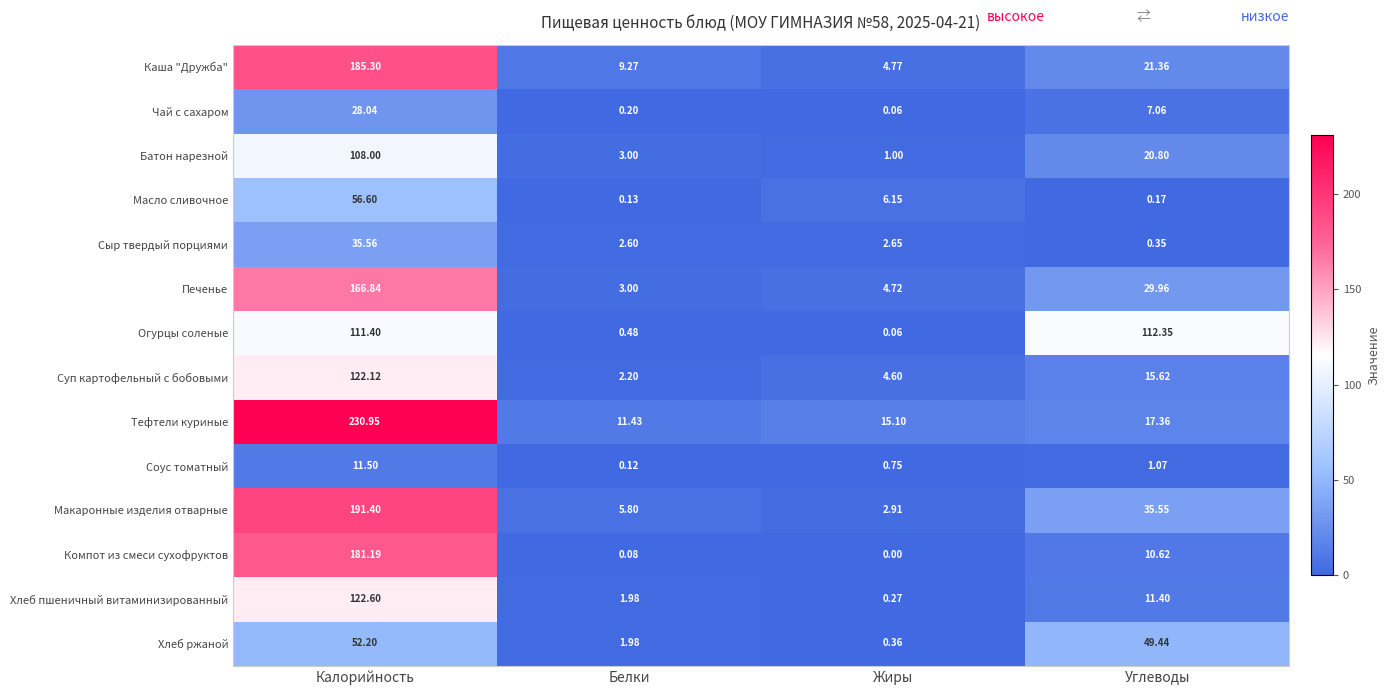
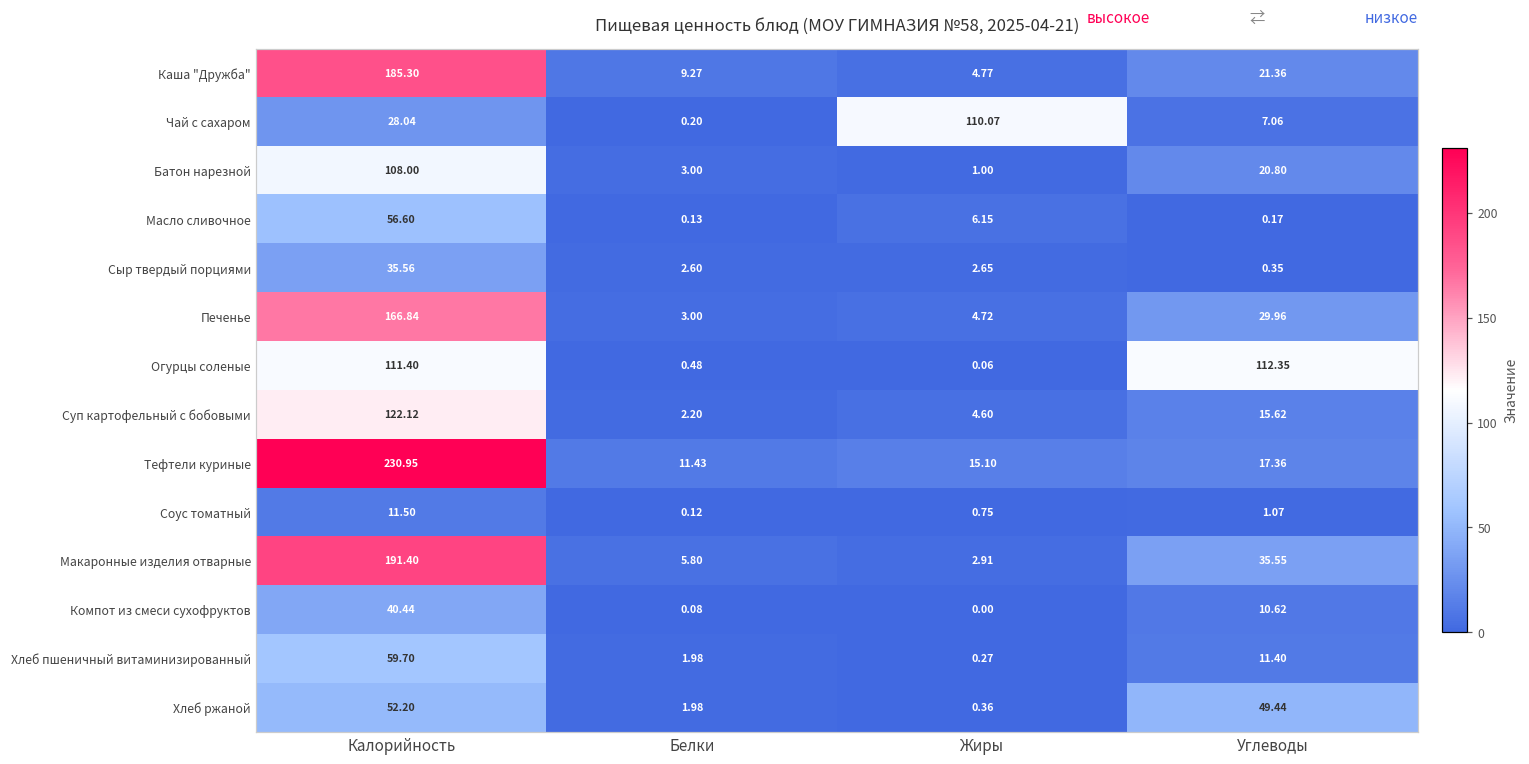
Чай с сахаром, Жиры: 0.06 -> 110.07
Компот из смеси сухофруктов, Калорийность: 181.19 -> 40.44
Хлеб пшеничный витаминизированный, Калорийность: 122.60 -> 59.70
